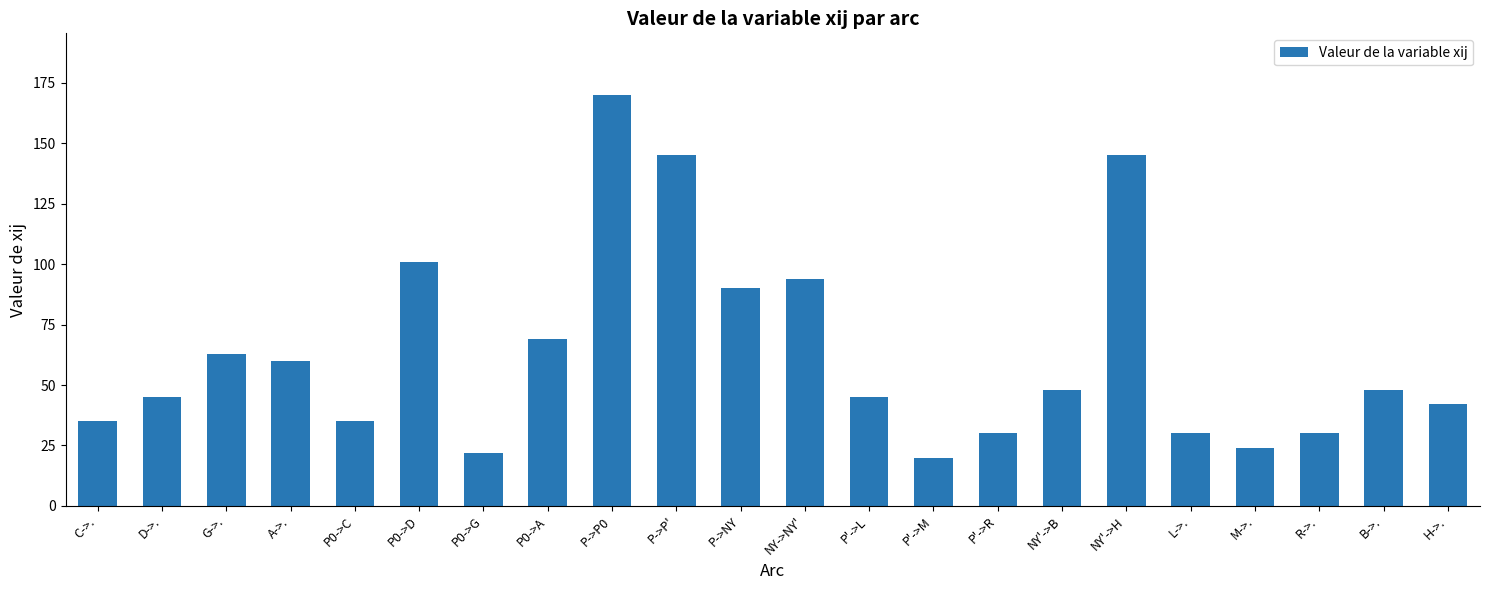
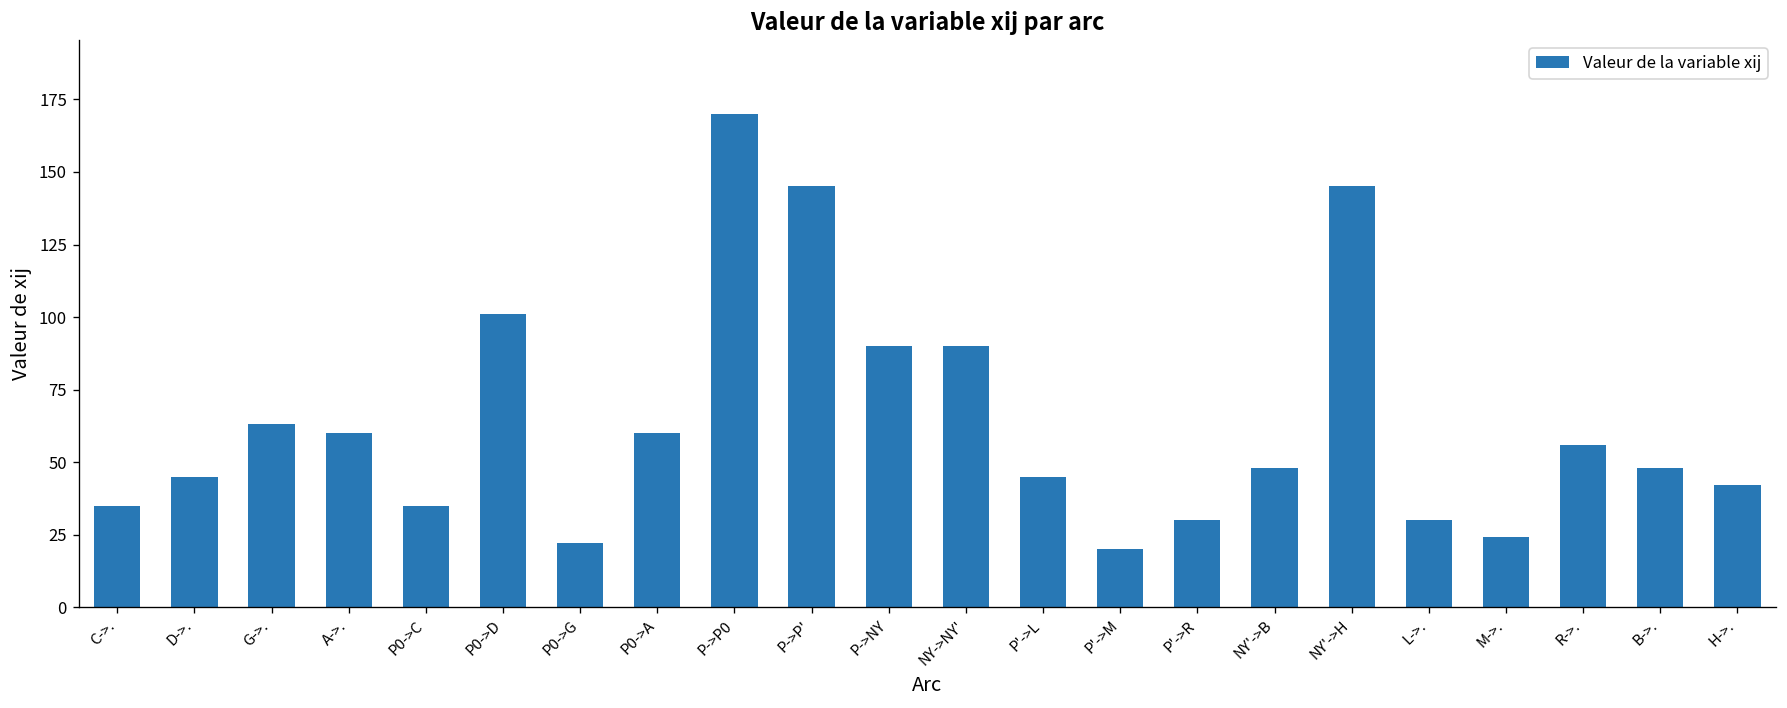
P0->A: 69 -> 60
NY->NY': 94 -> 90
R->.: 30 -> 56
